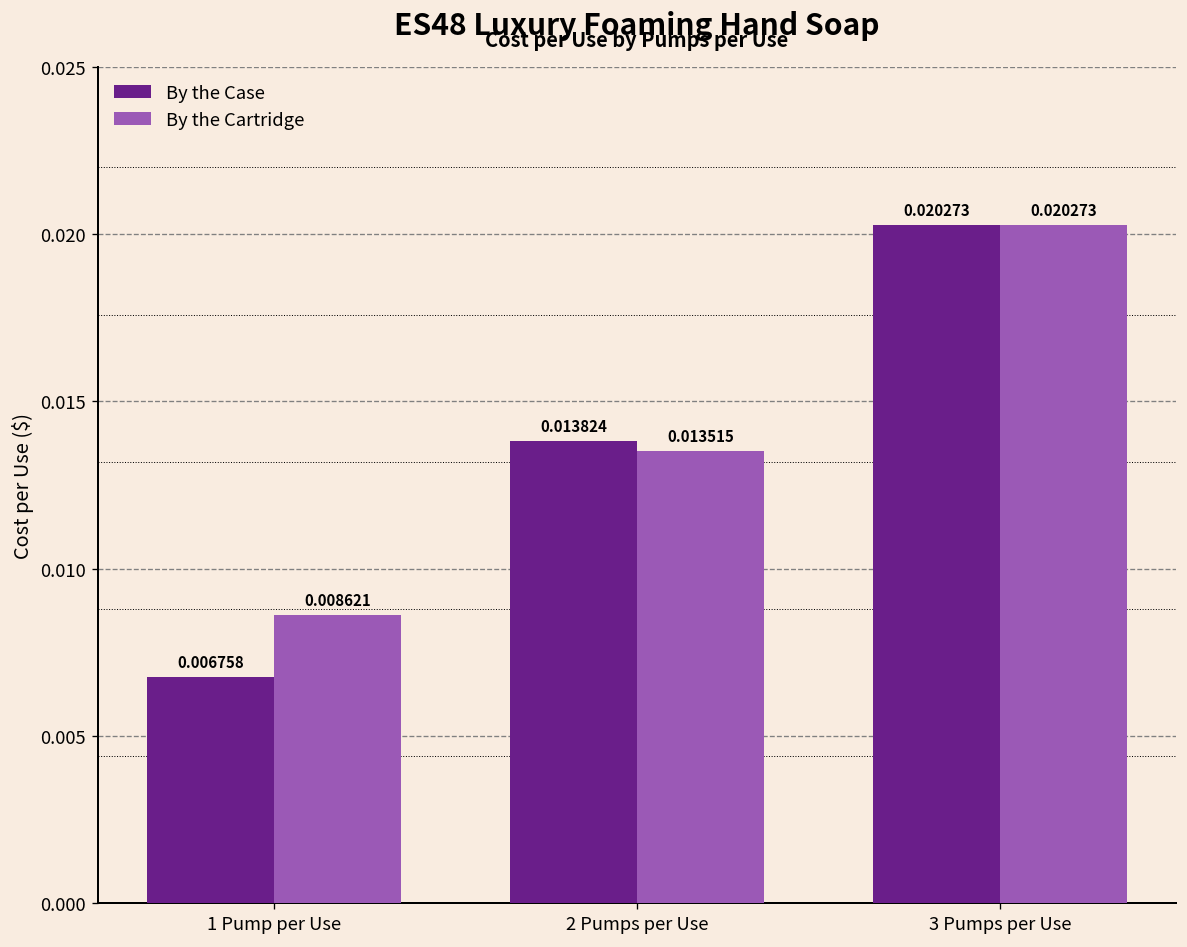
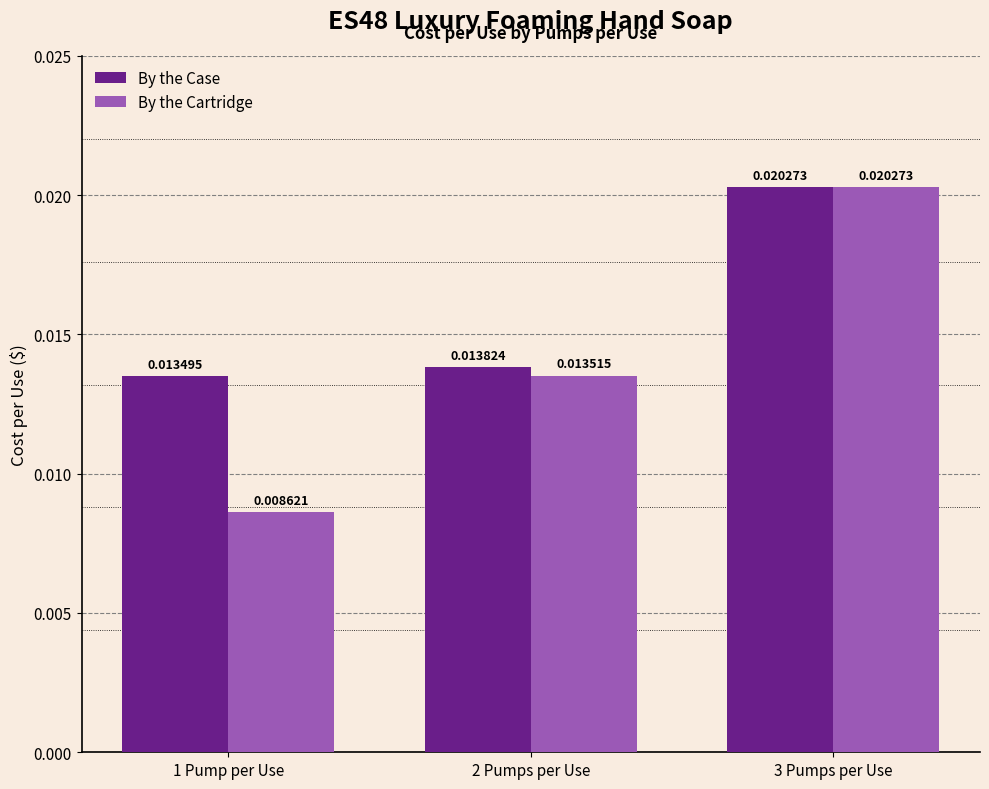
By the Case, 1 Pump per Use: 0.006758 -> 0.013495
